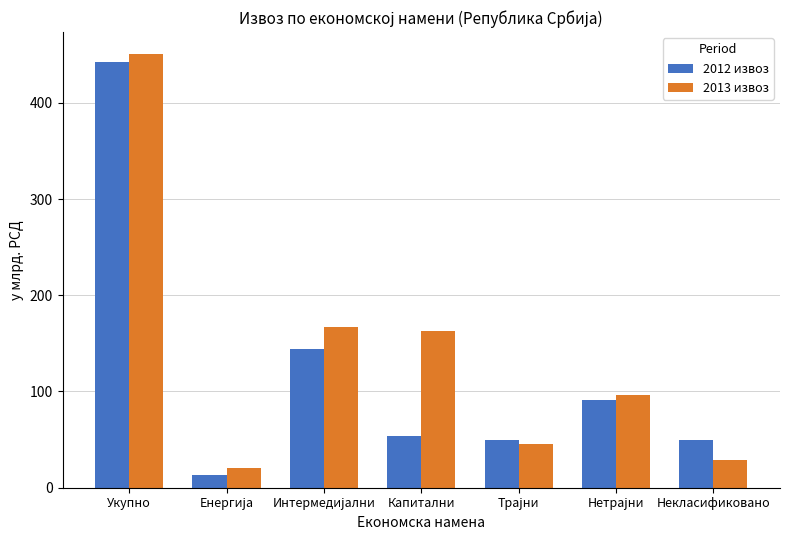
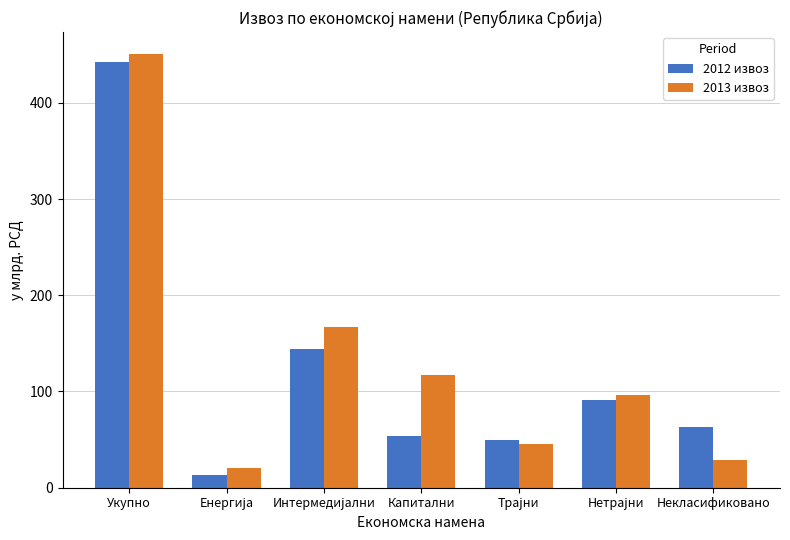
2013 извоз, Капитални: 160 -> 120
2012 извоз, Некласификовано: 50 -> 60
